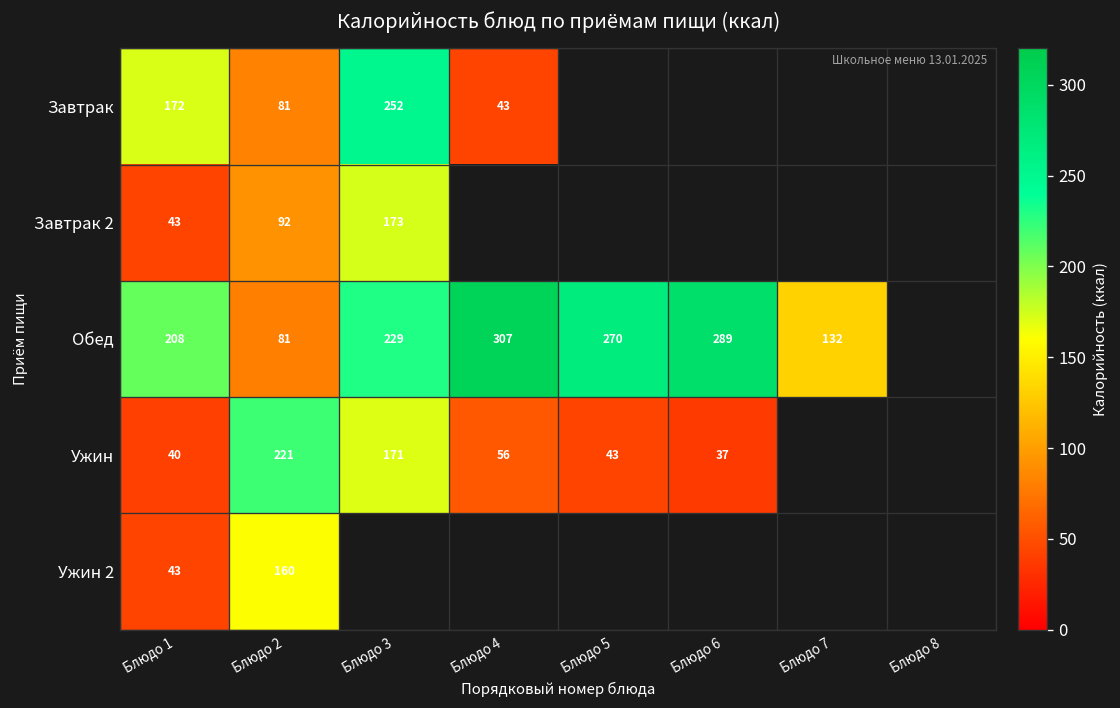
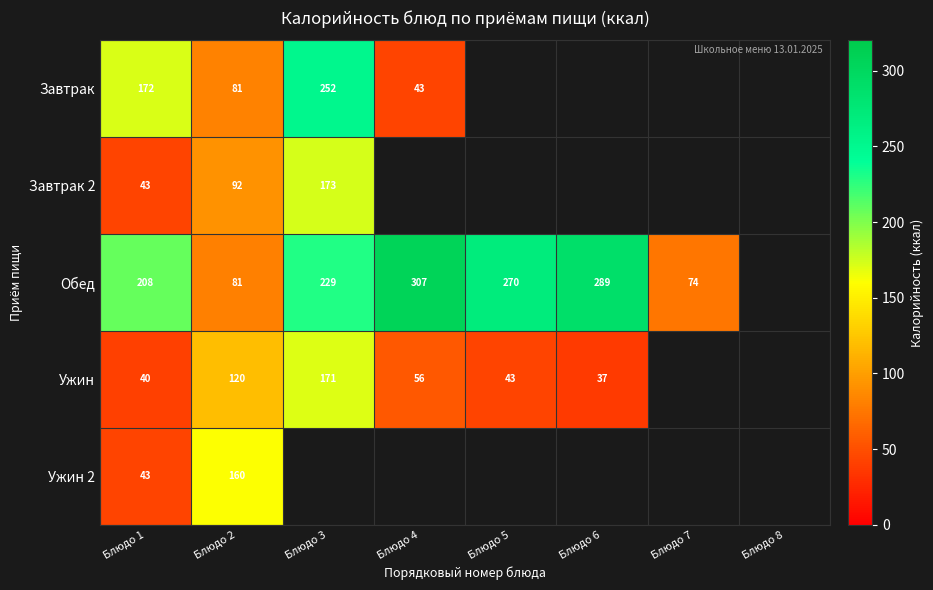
Обед, Блюдо 7: 132 -> 74
Ужин, Блюдо 2: 221 -> 120
